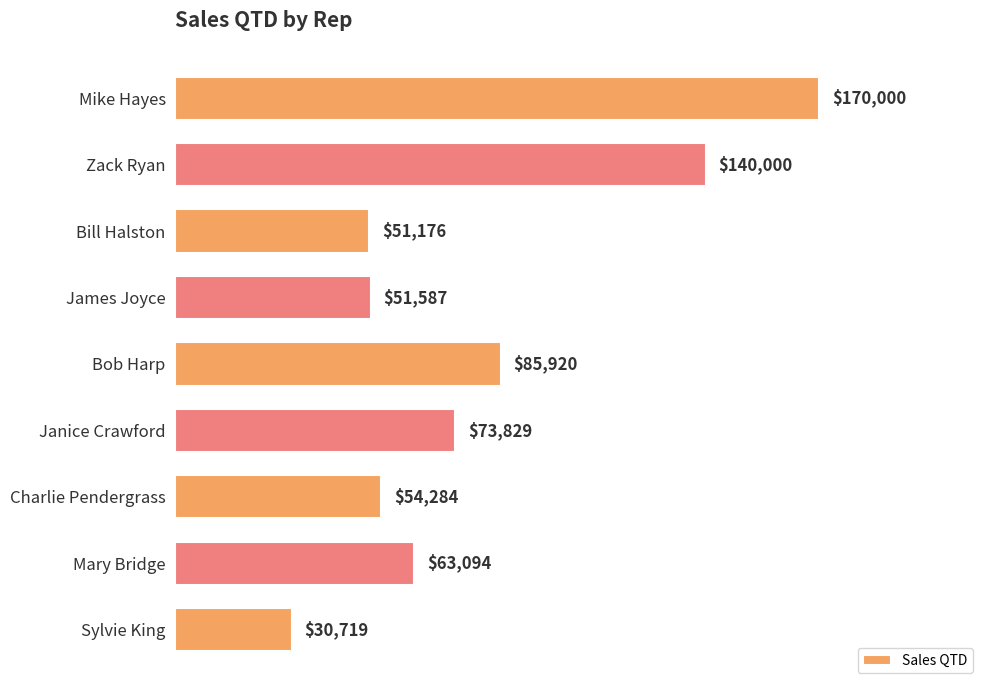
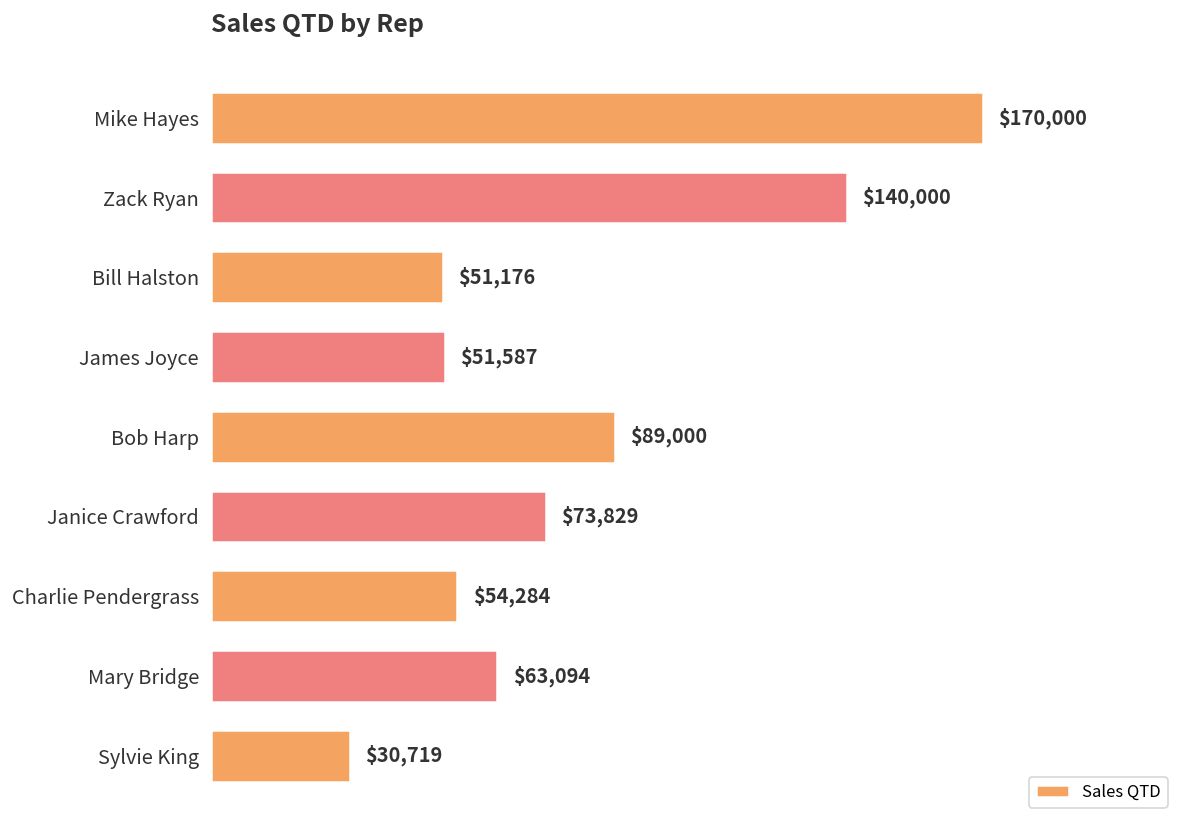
Bob Harp: $85,920 -> $89,000
